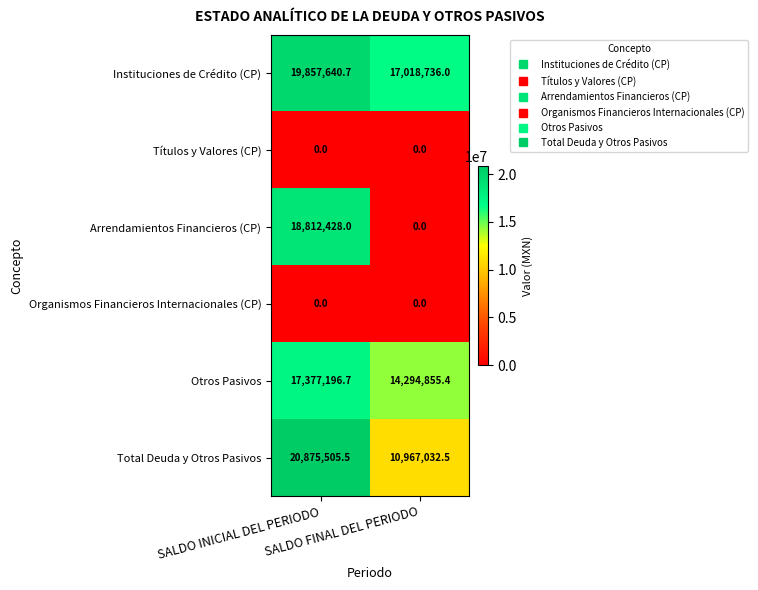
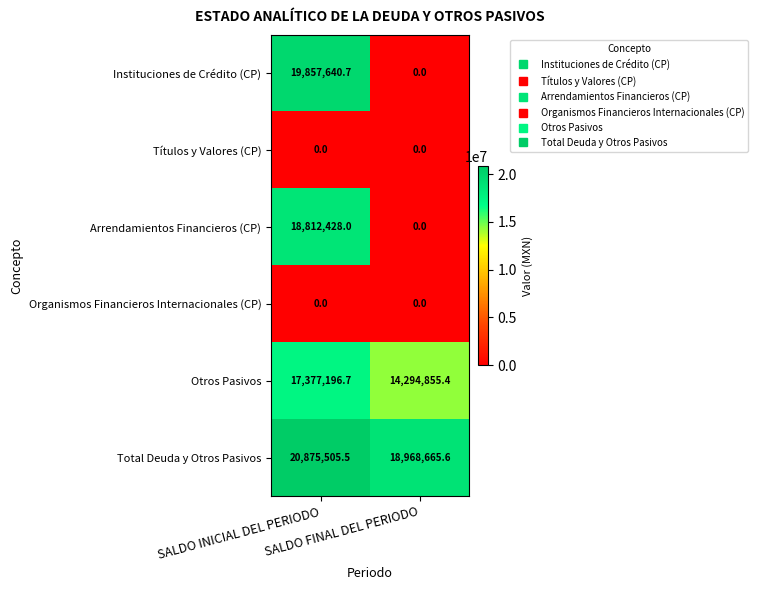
Instituciones de Crédito (CP), SALDO FINAL DEL PERIODO: 17,018,736.0 -> 0.0
Total Deuda y Otros Pasivos, SALDO FINAL DEL PERIODO: 10,967,032.5 -> 18,968,665.6
